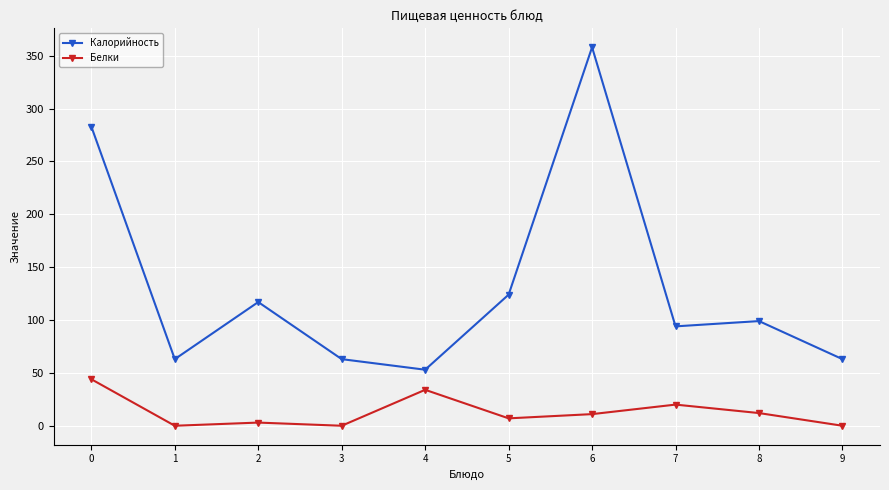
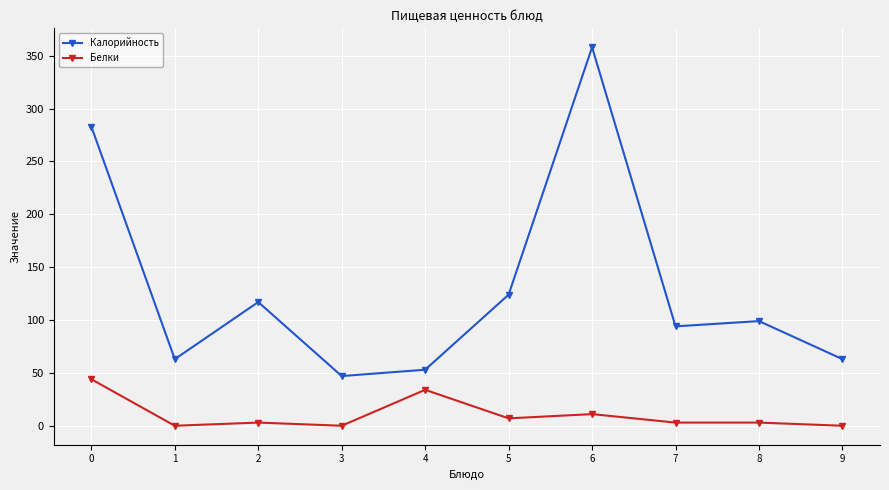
Калорийность, 3: 63 -> 47
Белки, 7: 20 -> 3
Белки, 8: 12 -> 3
